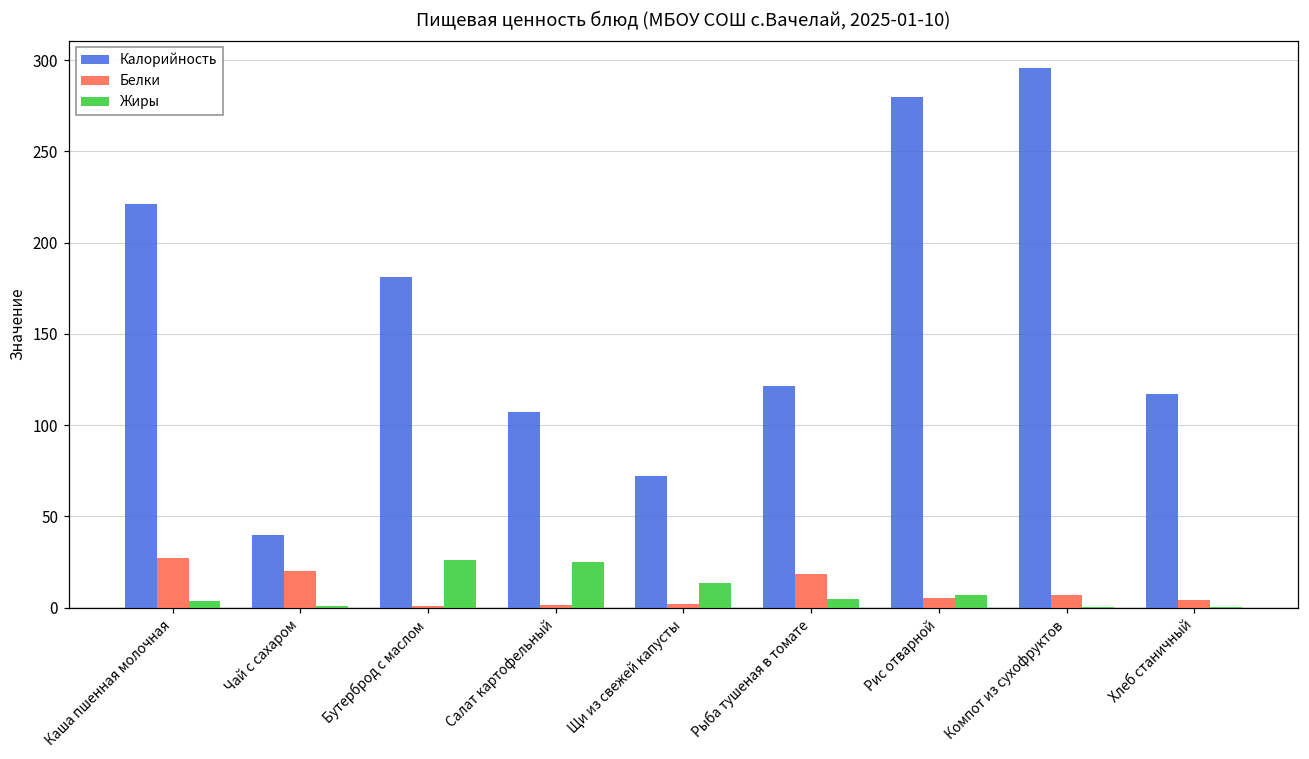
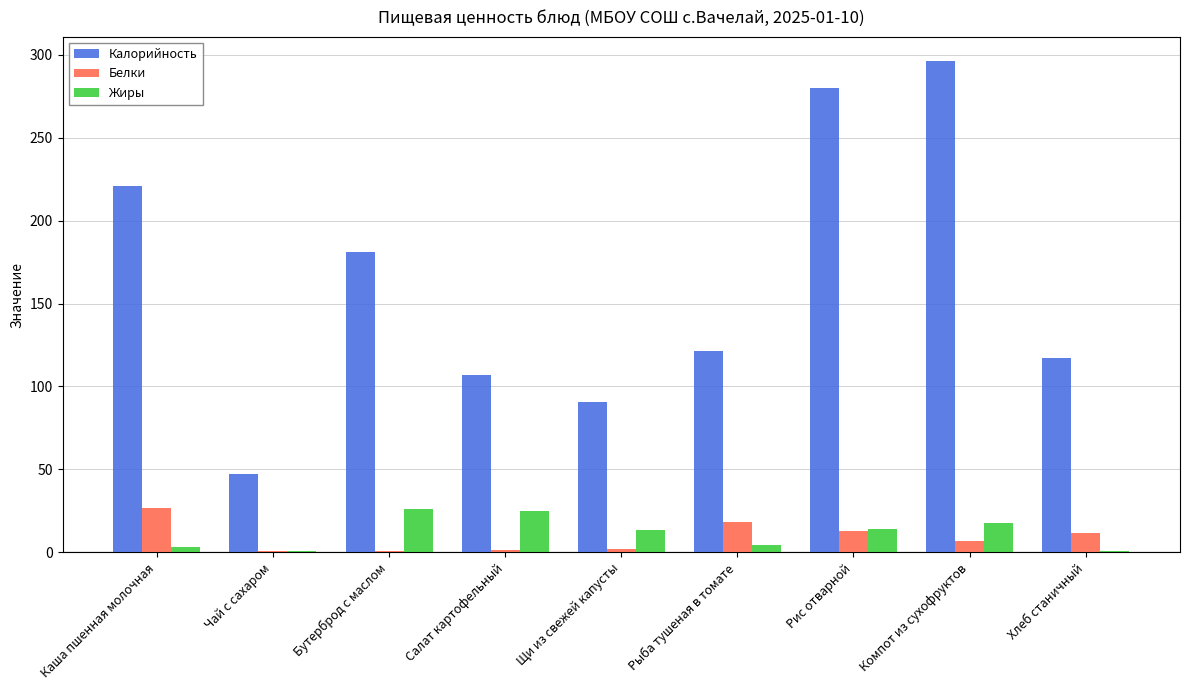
Калорийность, Чай с сахаром: 40 -> 47
Белки, Чай с сахаром: 20 -> 1
Калорийность, Щи из свежей капусты: 72 -> 91
Белки, Рис отварной: 5 -> 13
Жиры, Рис отварной: 7 -> 14
Жиры, Компот из сухофруктов: 0 -> 18
Белки, Хлеб станичный: 4 -> 12
